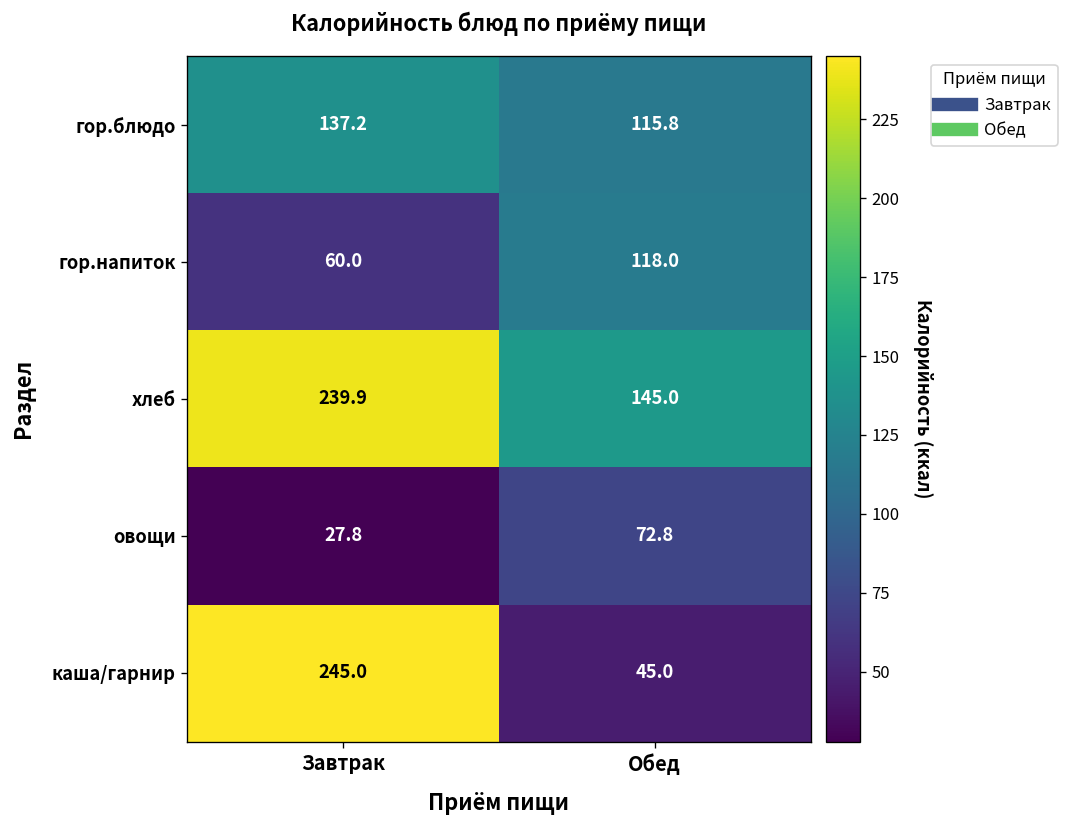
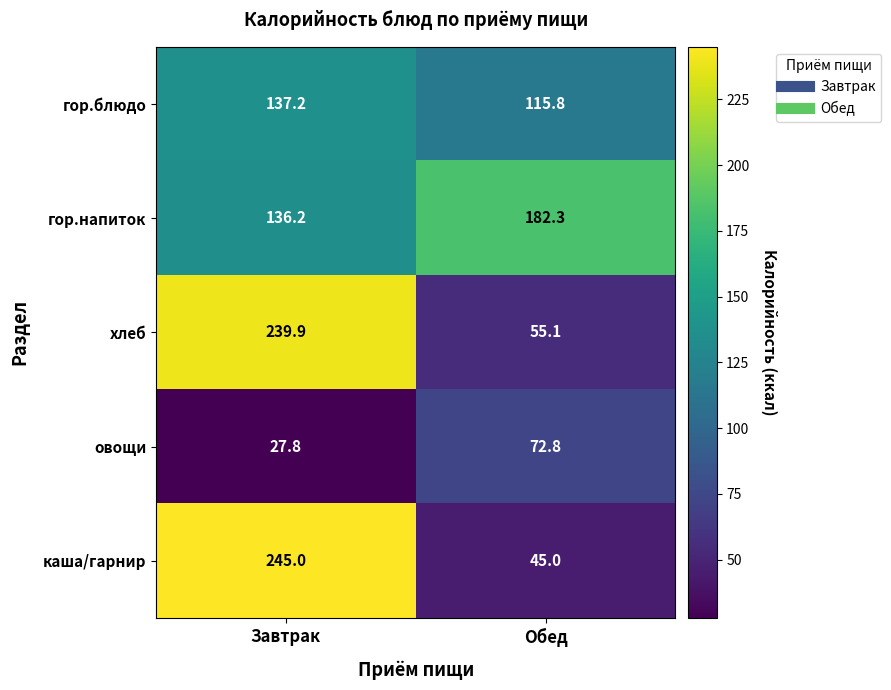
гор.напиток, Завтрак: 60.0 -> 136.2
гор.напиток, Обед: 118.0 -> 182.3
хлеб, Обед: 145.0 -> 55.1
